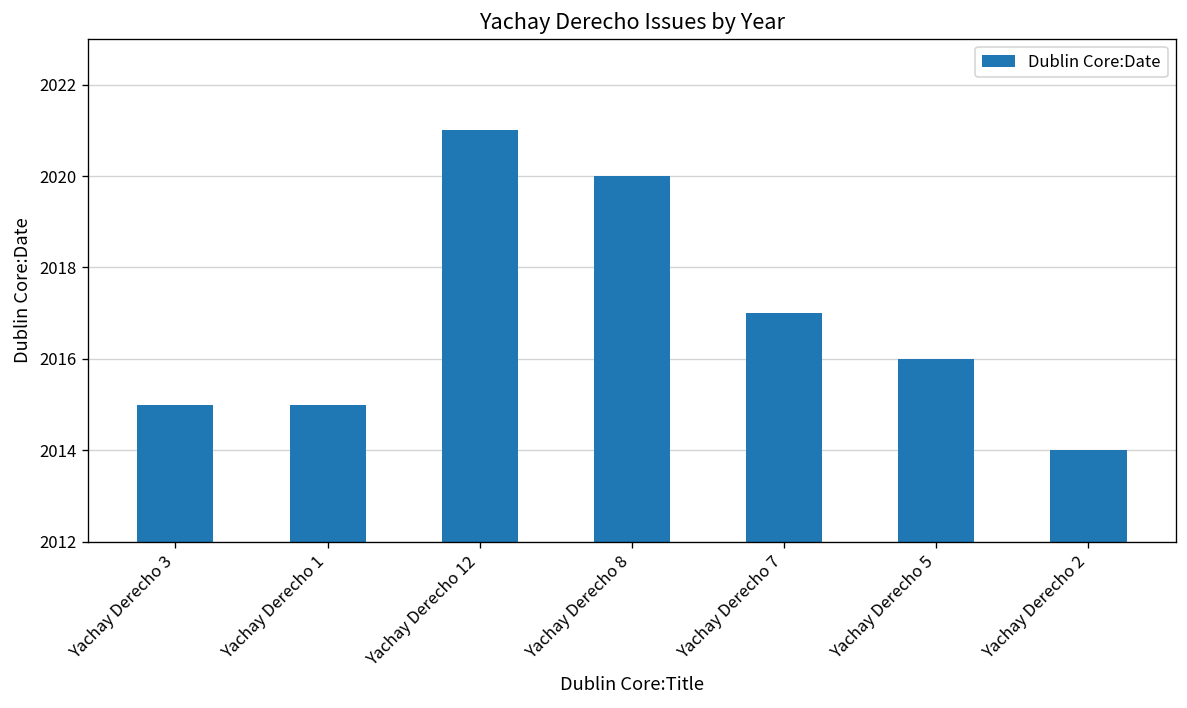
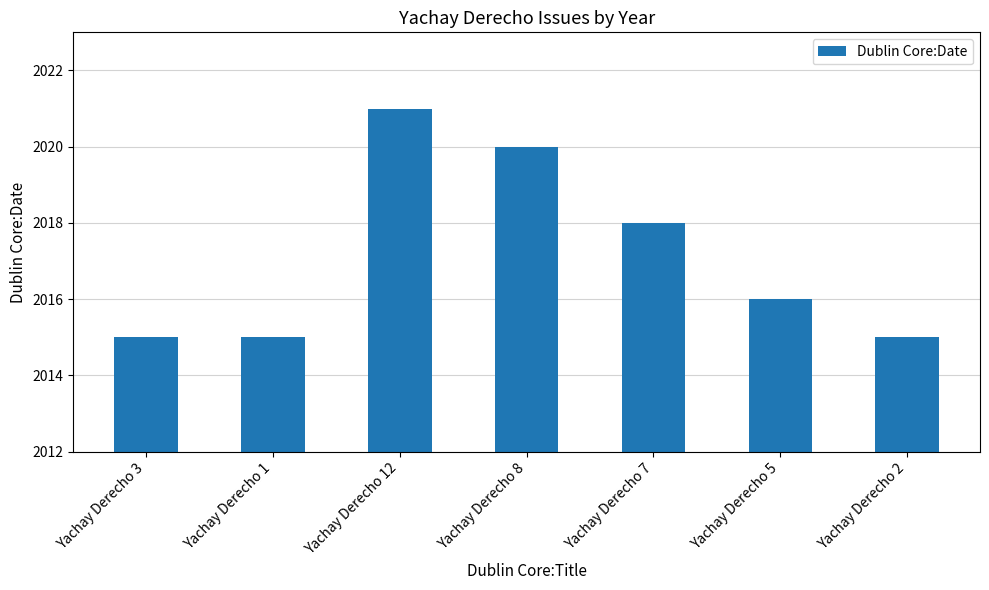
Yachay Derecho 7: 2017 -> 2018
Yachay Derecho 2: 2014 -> 2015
